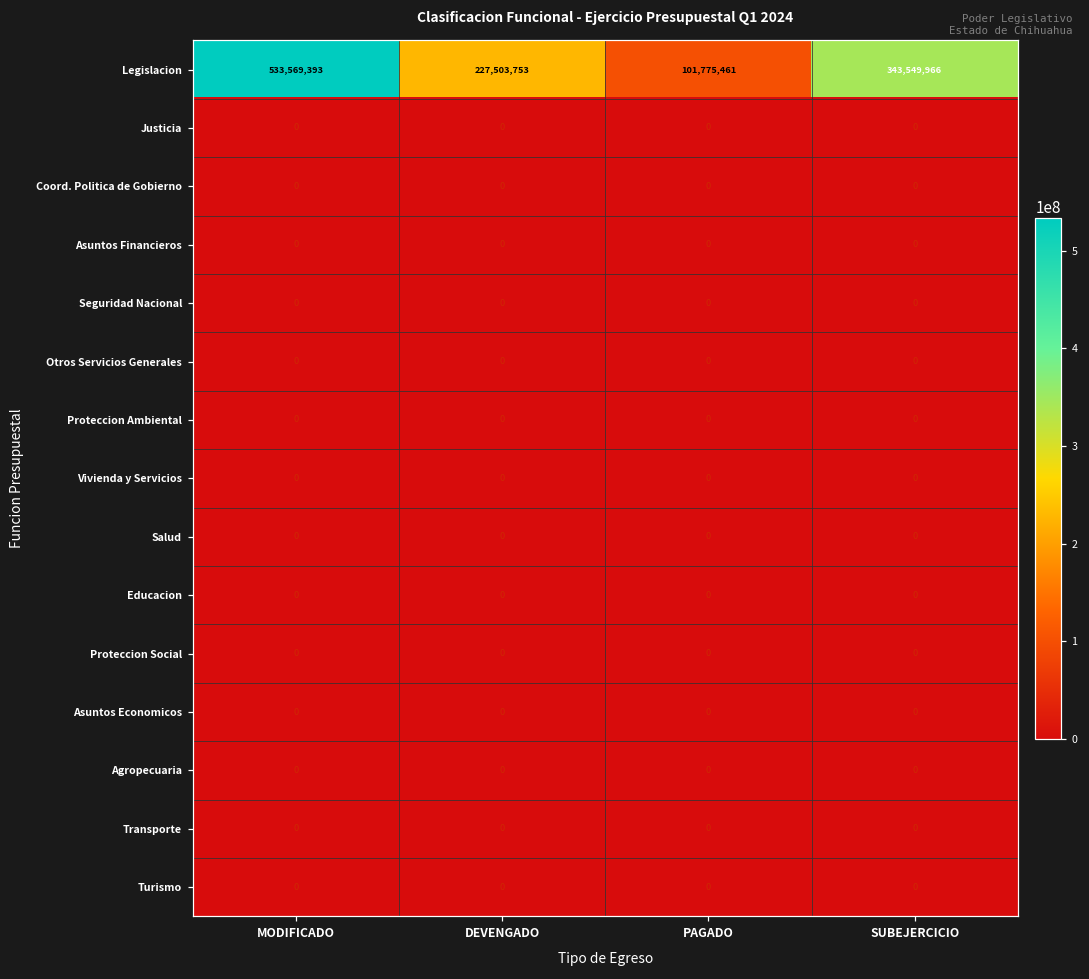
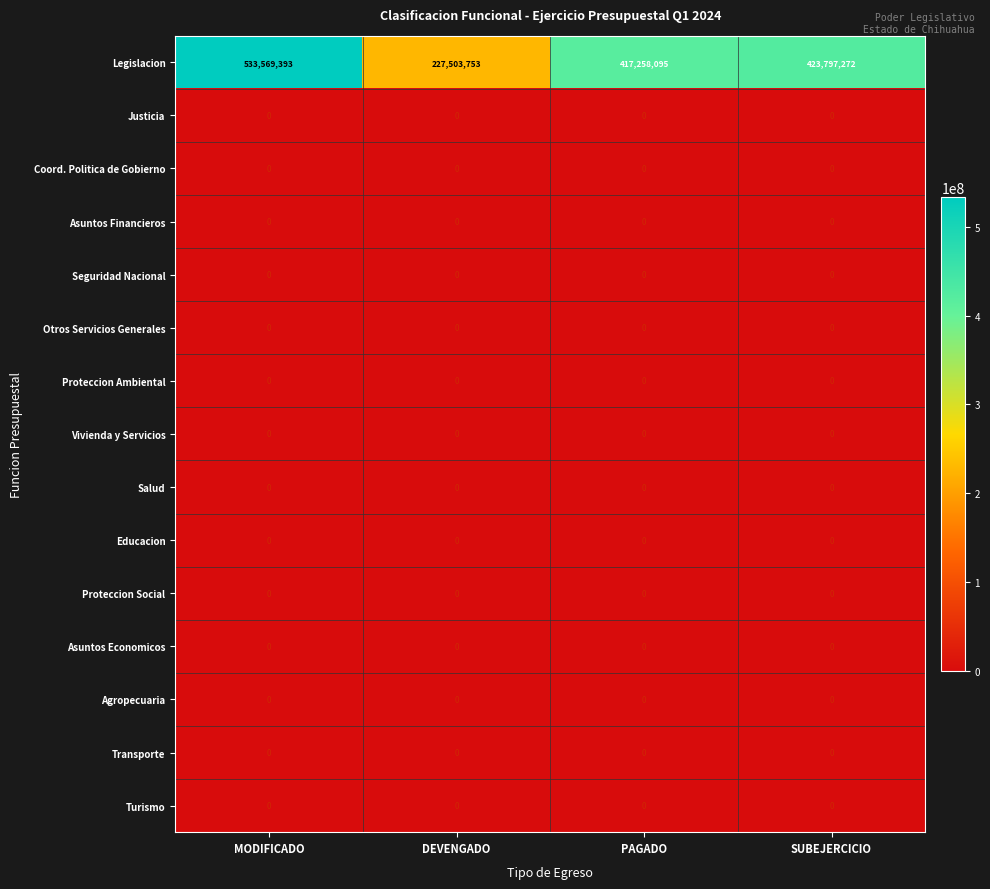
Legislacion, PAGADO: 101,775,461 -> 417,258,095
Legislacion, SUBEJERCICIO: 343,549,966 -> 423,797,272
